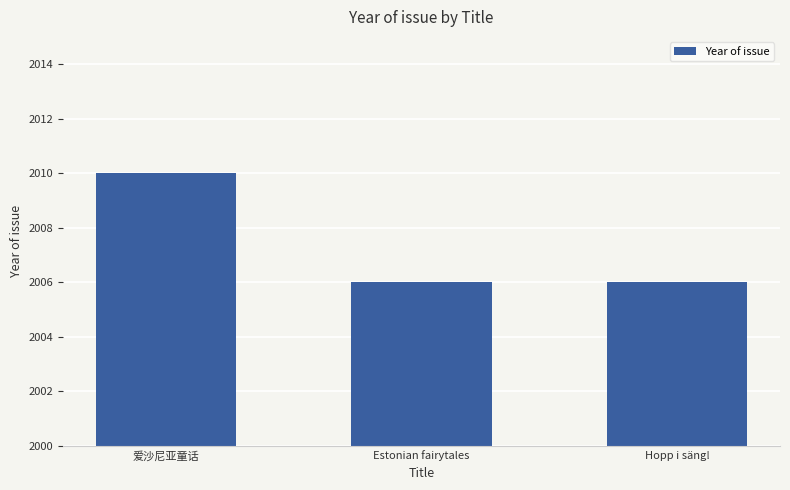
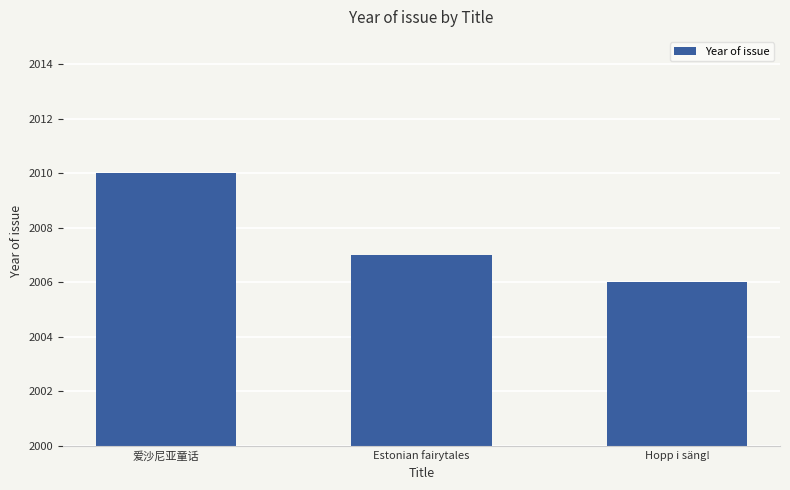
Estonian fairytales: 2006 -> 2007
